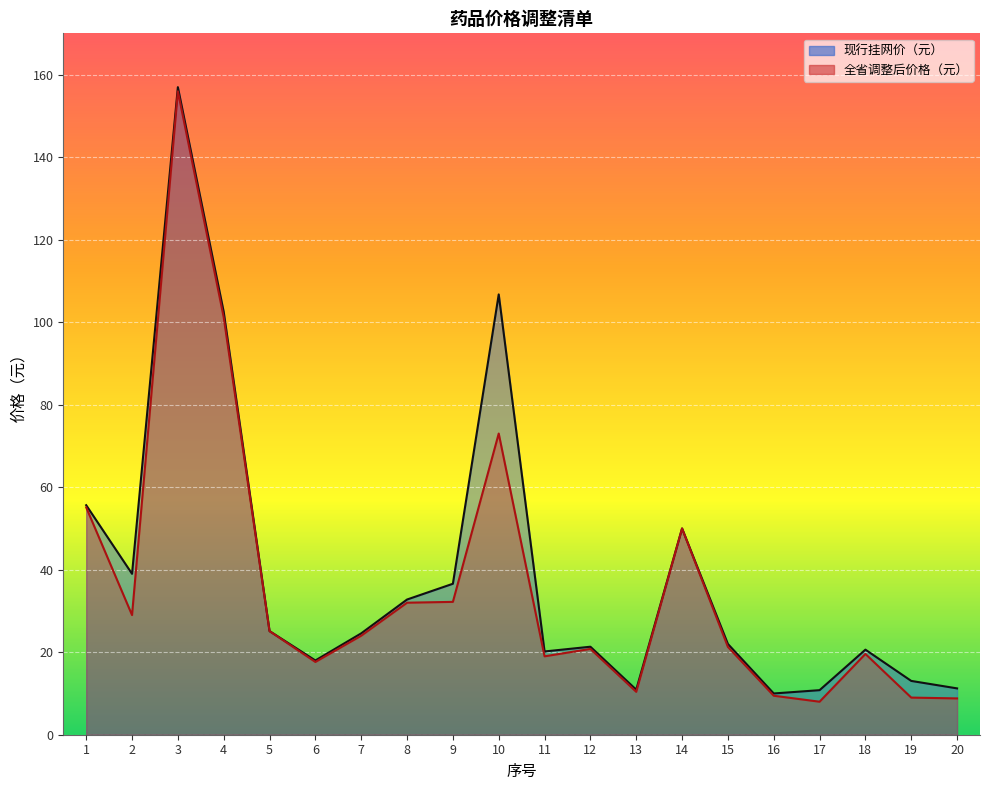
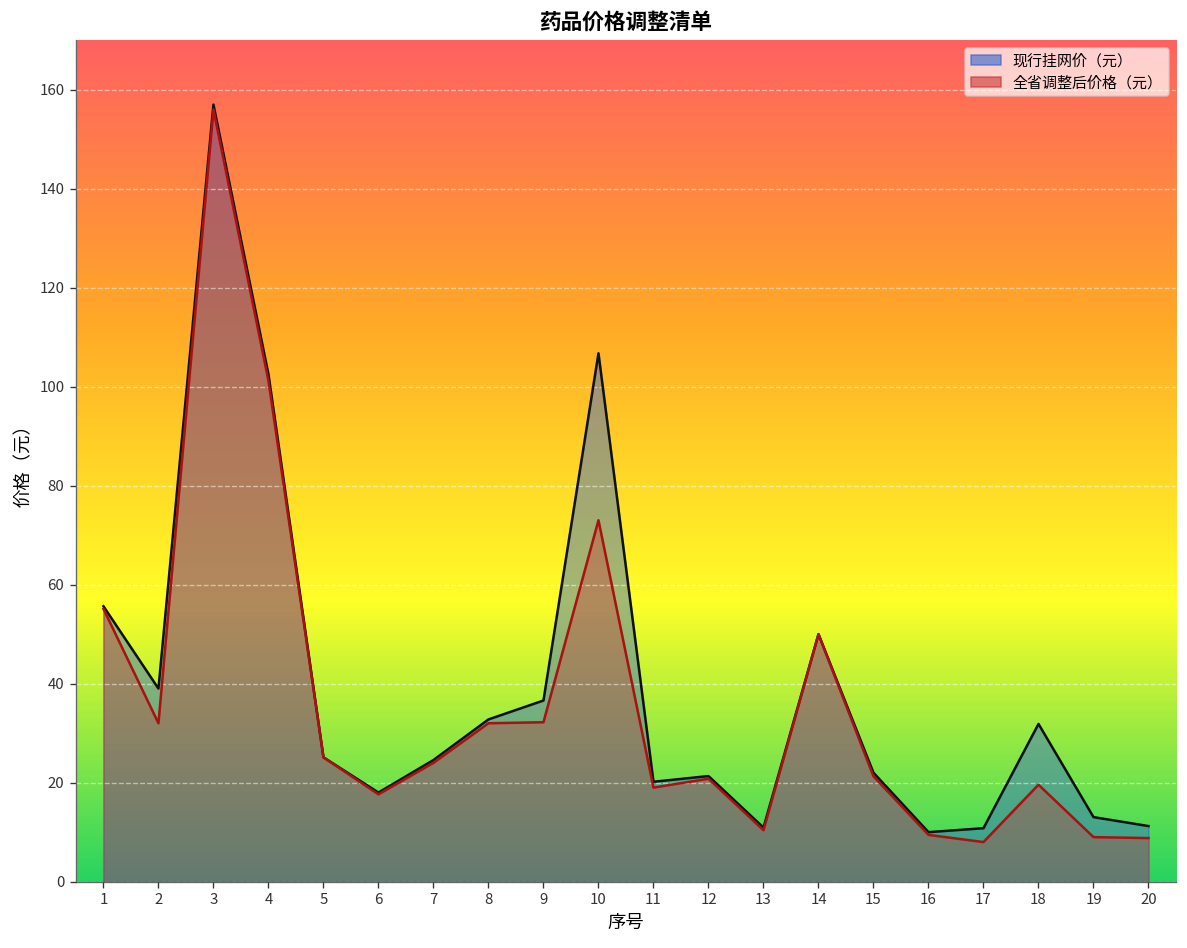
全省调整后价格（元）, 2: 29 -> 32
现行挂网价（元）, 18: 21 -> 32
